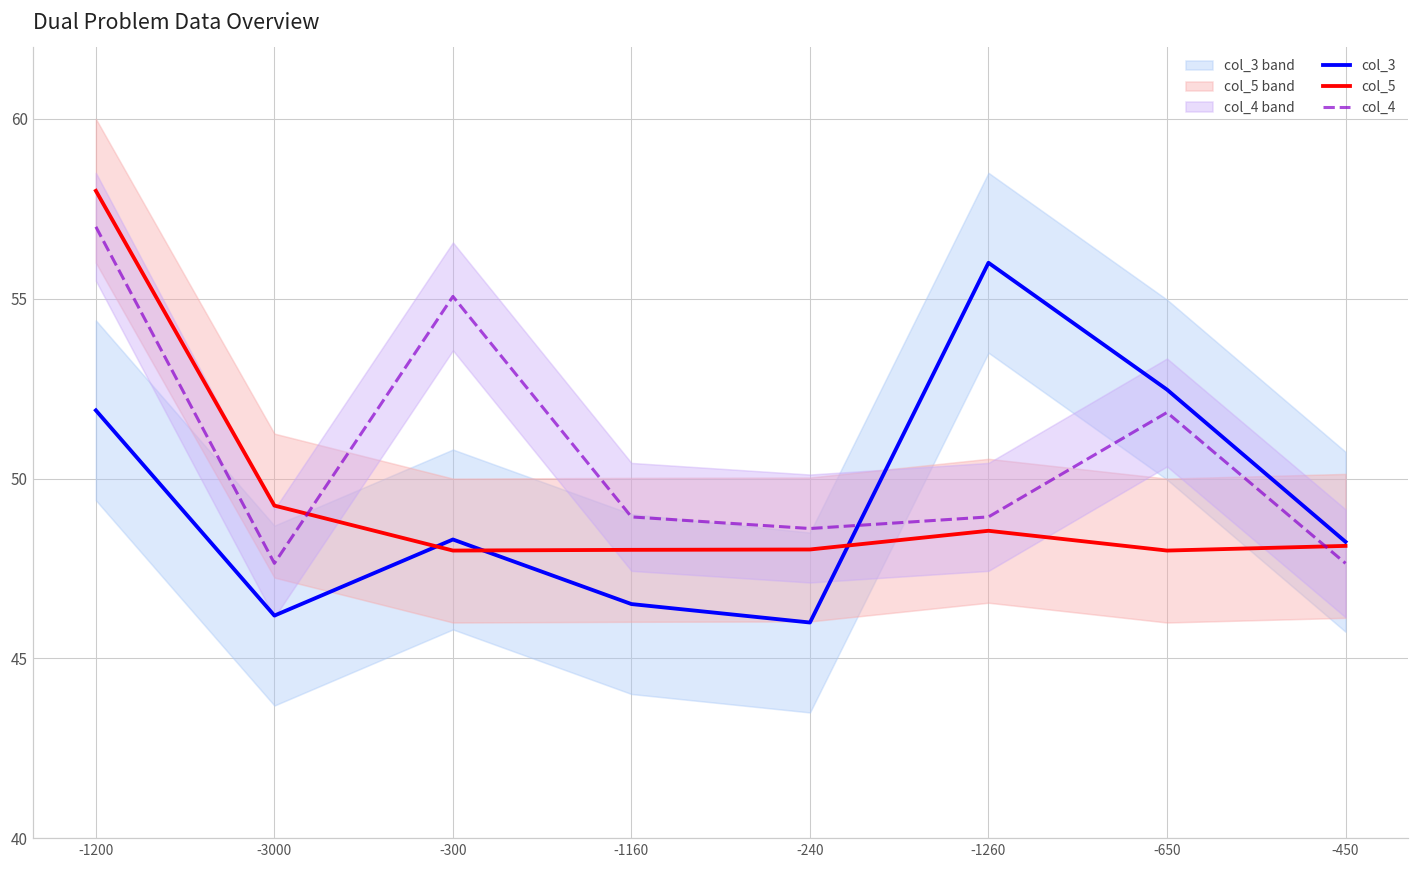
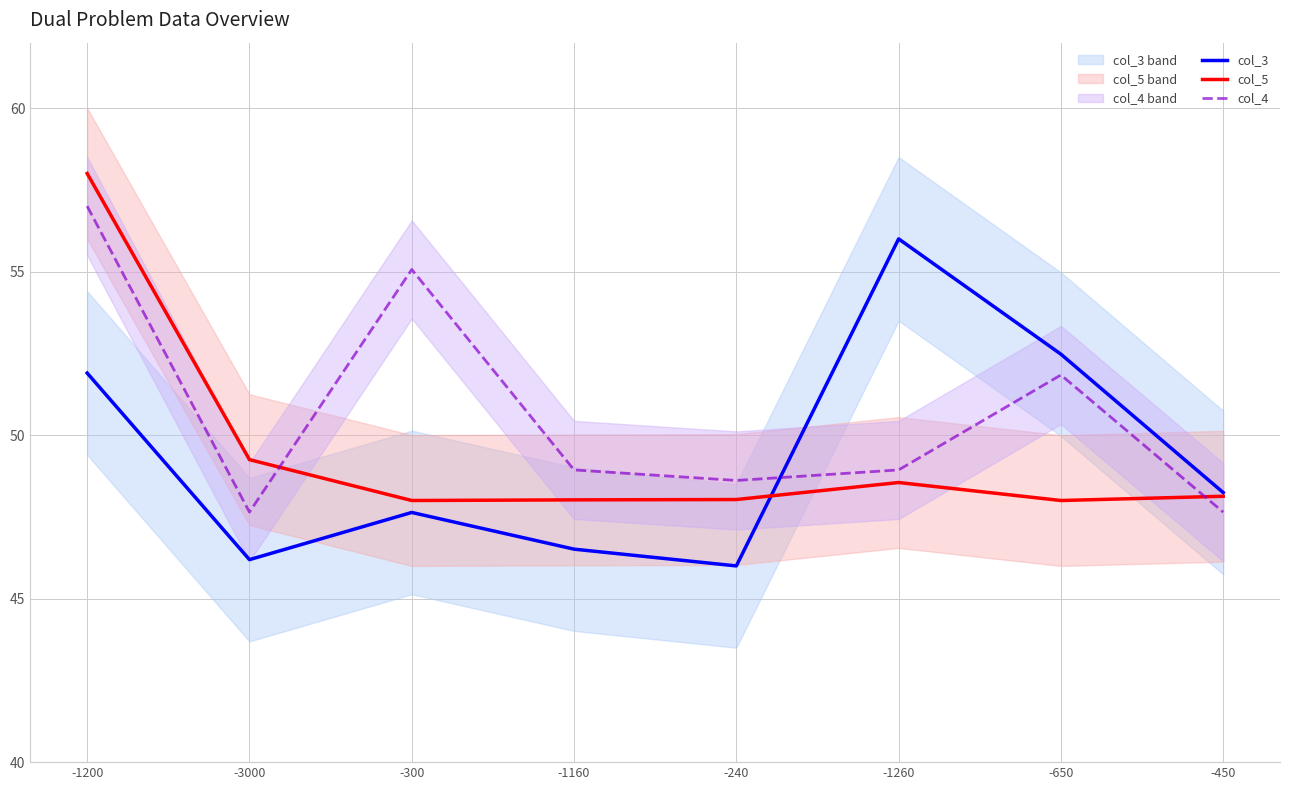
col_3, -300: 48.3 -> 47.6
